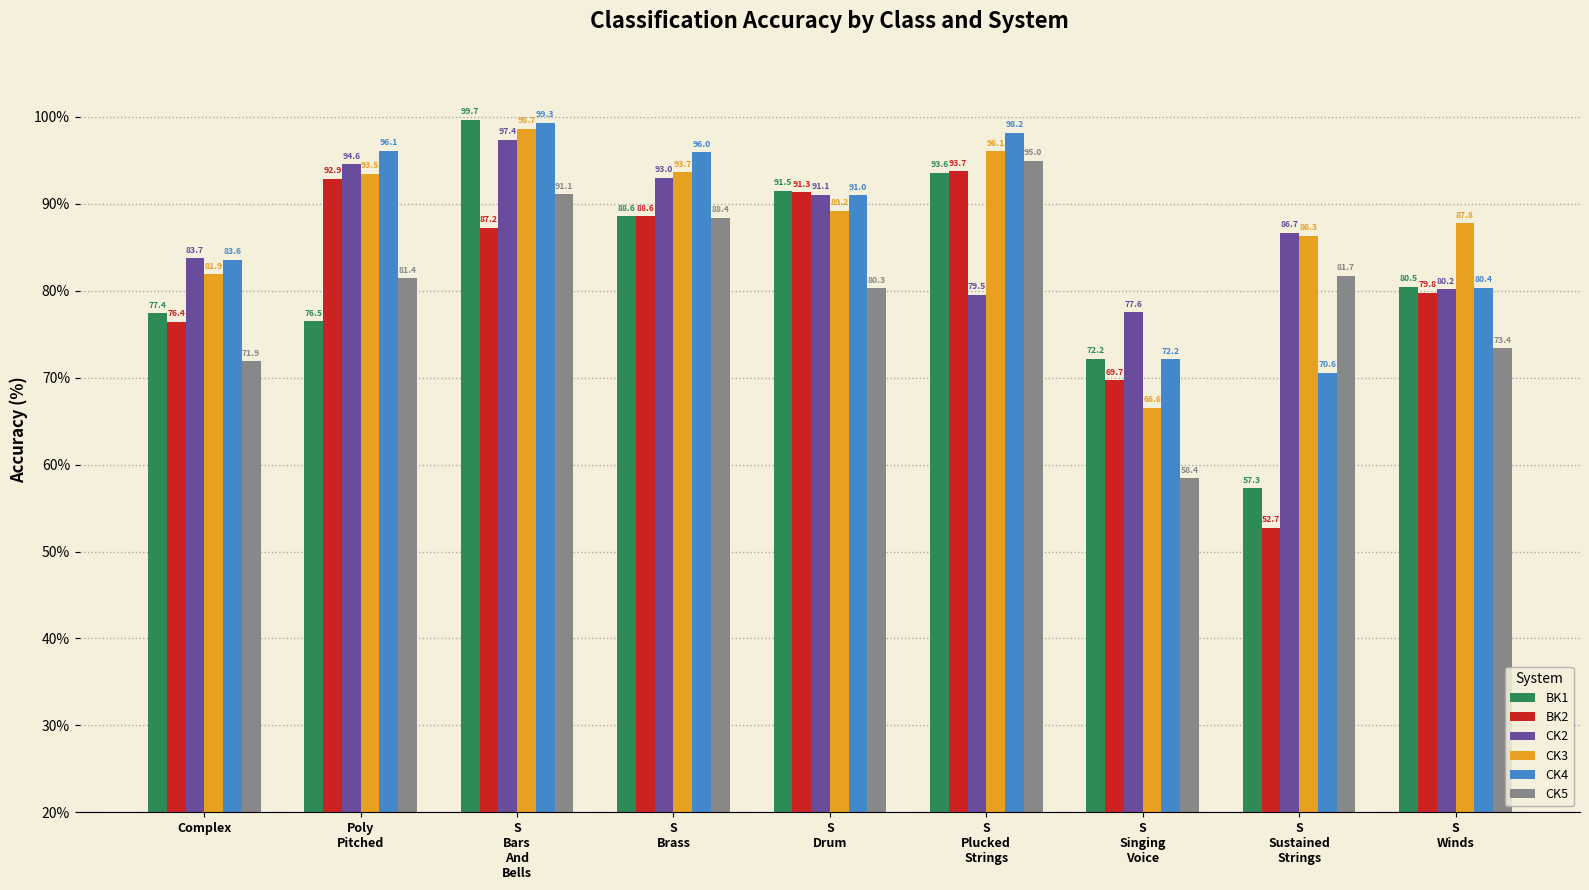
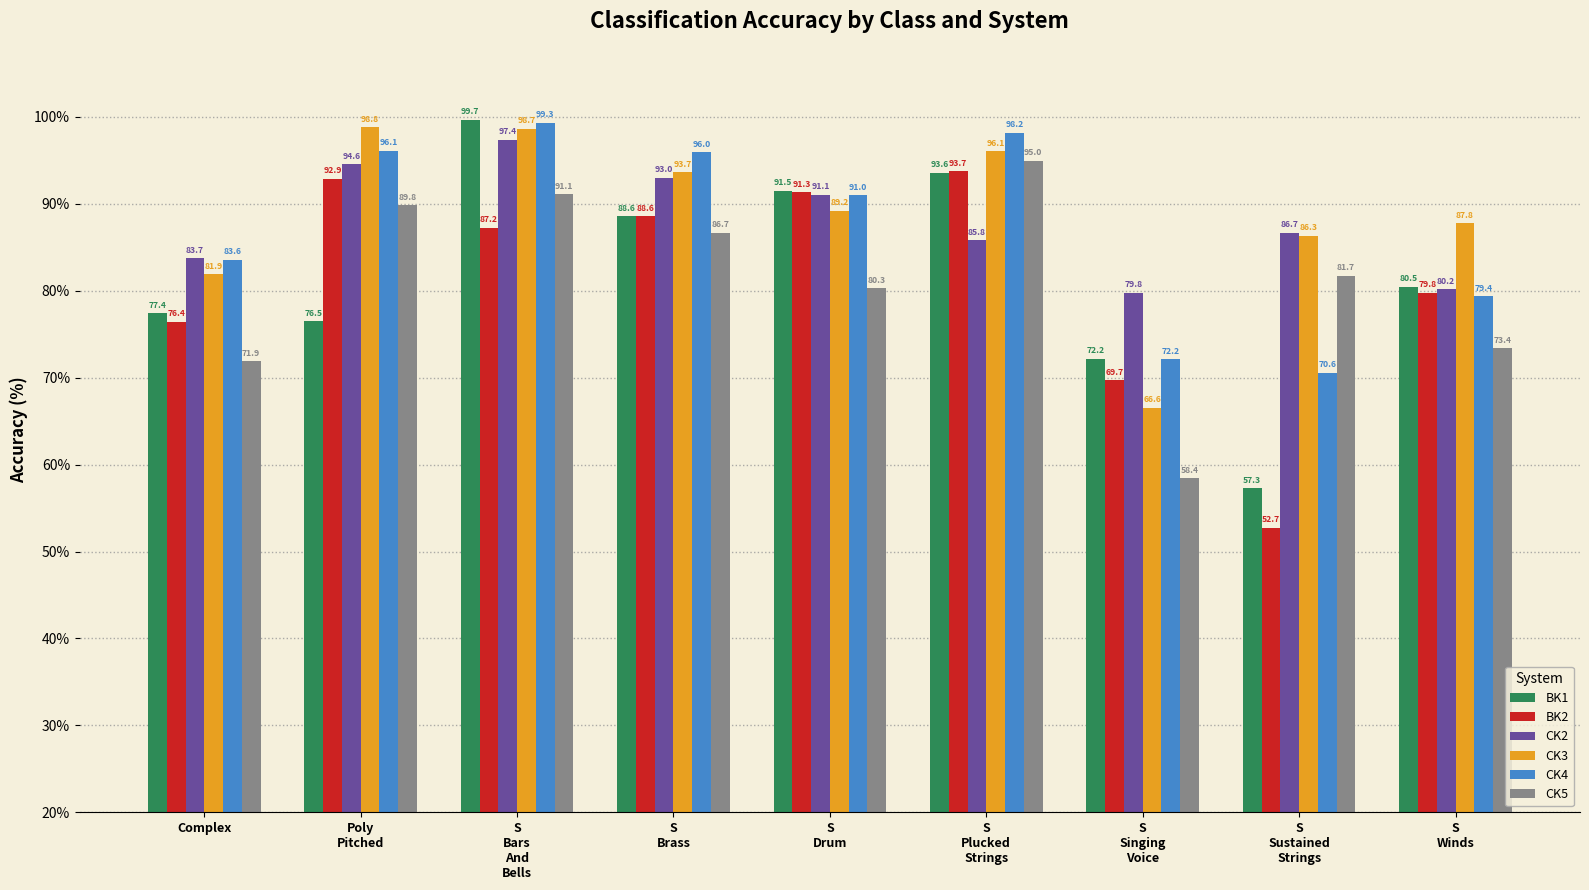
CK3, Poly Pitched: 93.5 -> 98.8
CK5, Poly Pitched: 81.4 -> 89.8
CK5, S Brass: 88.4 -> 86.7
CK2, S Plucked Strings: 79.5 -> 85.8
CK2, S Singing Voice: 77.6 -> 79.8
CK4, S Winds: 80.4 -> 79.4
